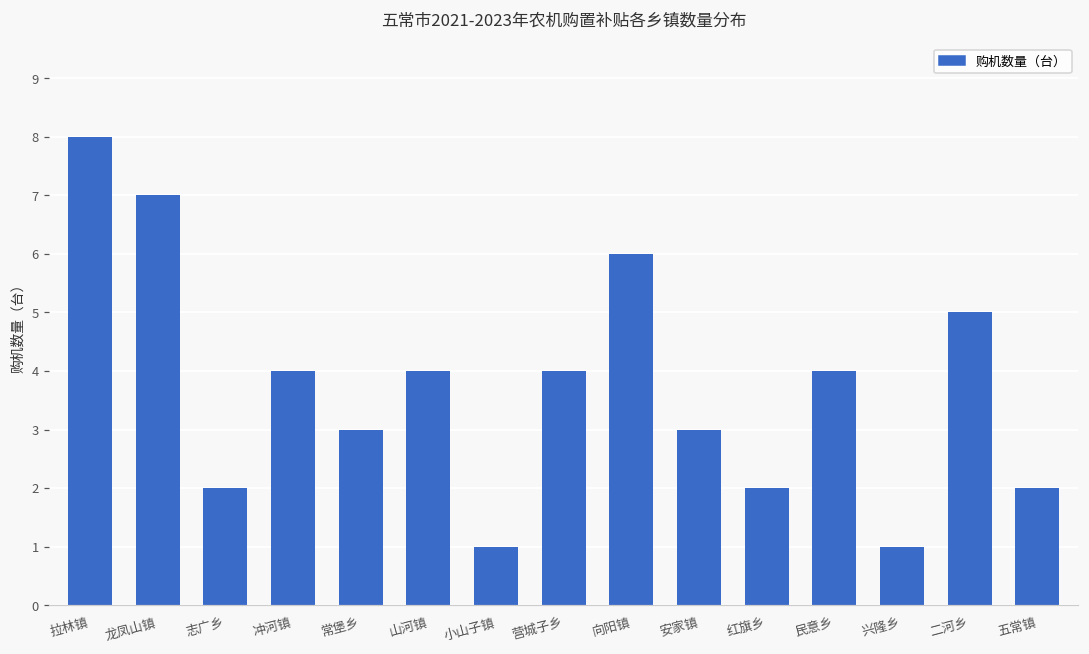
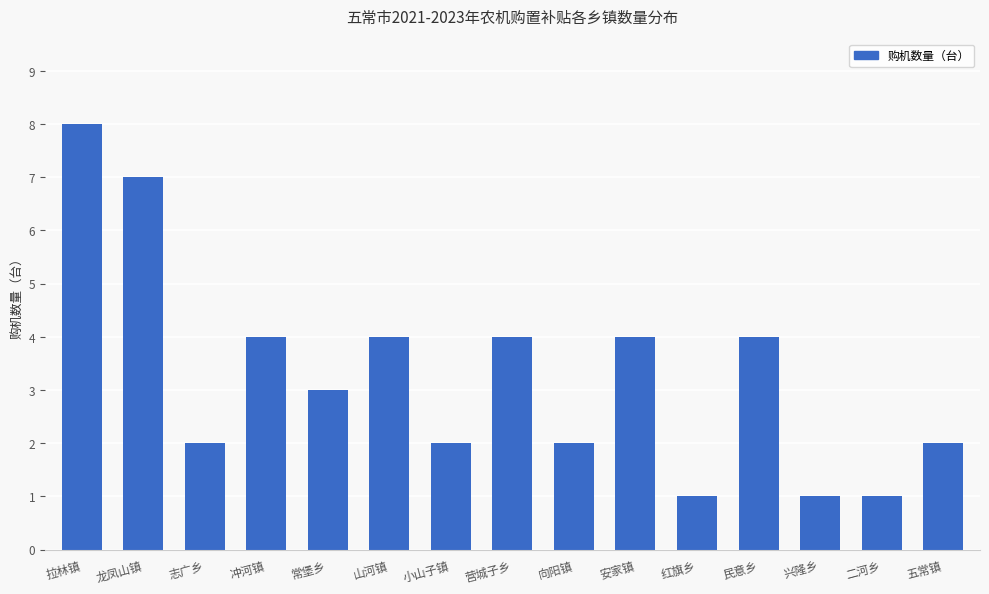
小山子镇: 1 -> 2
向阳镇: 6 -> 2
安家镇: 3 -> 4
红旗乡: 2 -> 1
二河乡: 5 -> 1
